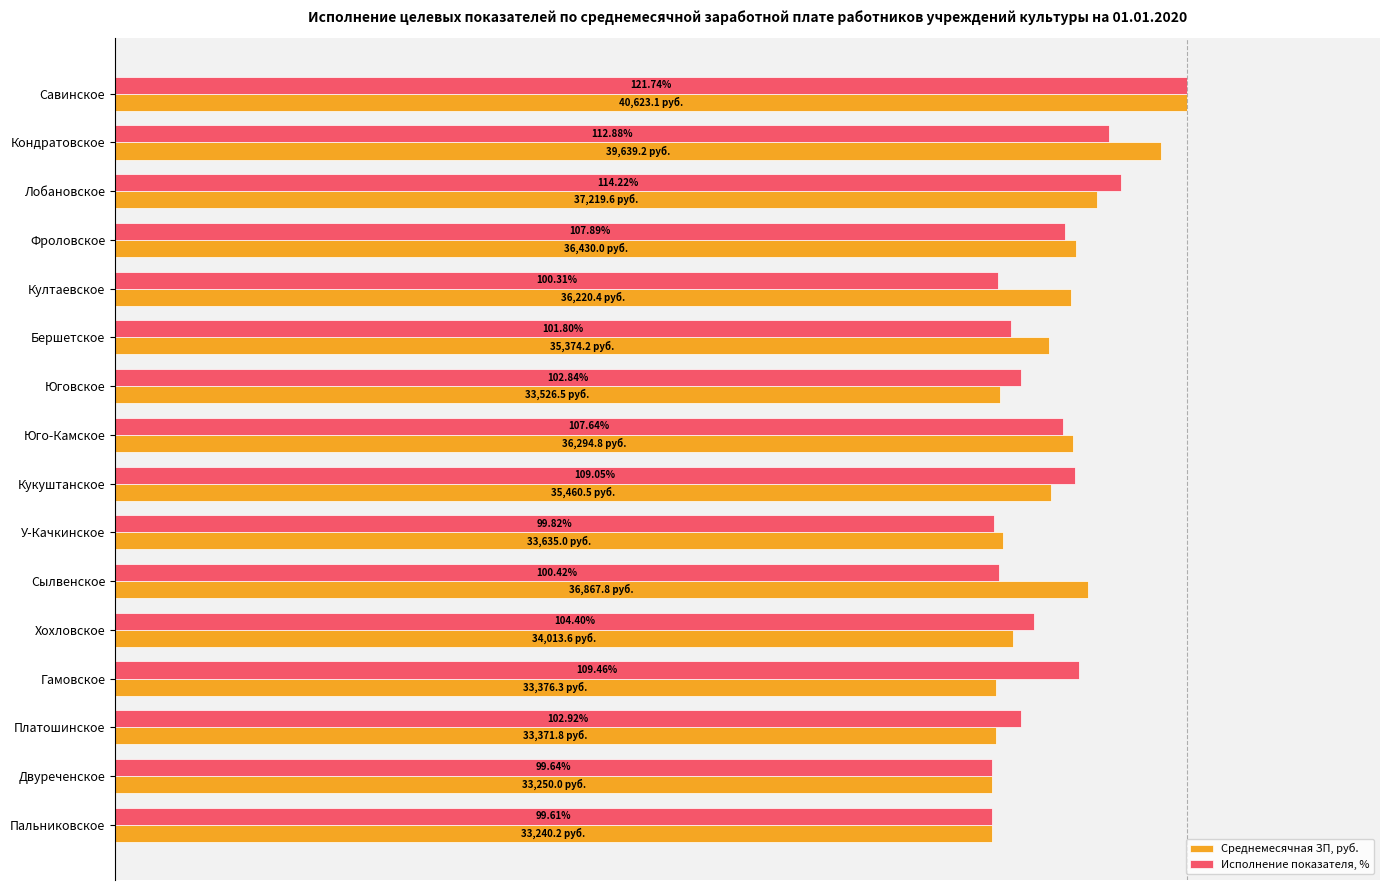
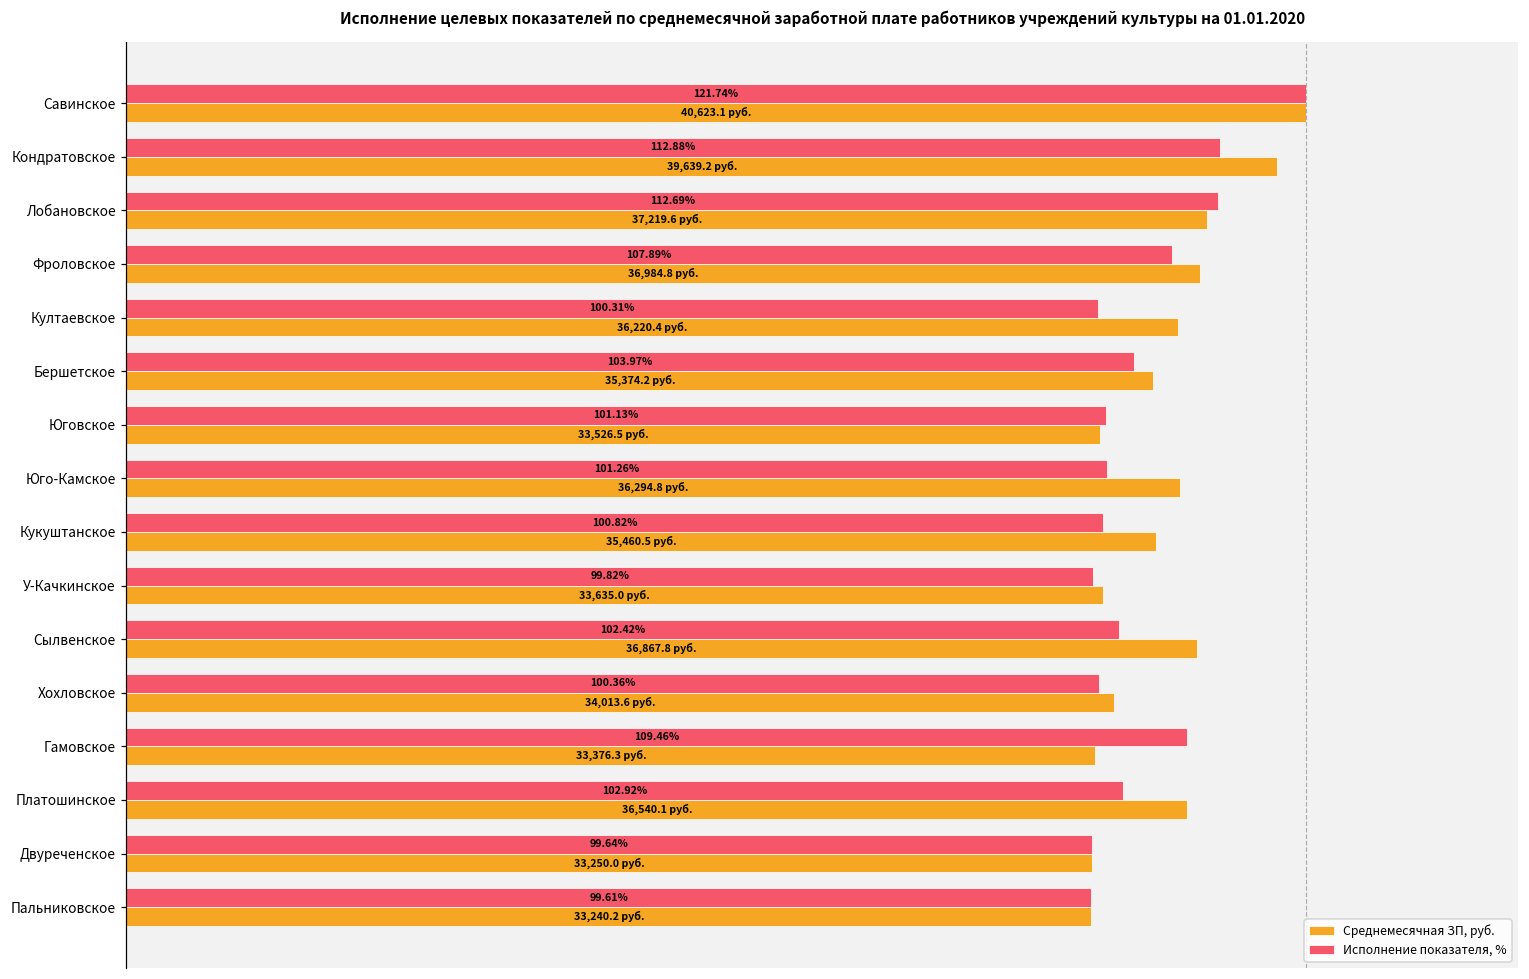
Исполнение показателя, %, Лобановское: 114.22% -> 112.69%
Среднемесячная ЗП, руб., Фроловское: 36,430.0 -> 36,984.8
Исполнение показателя, %, Бершетское: 101.80% -> 103.97%
Исполнение показателя, %, Юговское: 102.84% -> 101.13%
Исполнение показателя, %, Юго-Камское: 107.64% -> 101.26%
Исполнение показателя, %, Кукуштанское: 109.05% -> 100.82%
Исполнение показателя, %, Сылвенское: 100.42% -> 102.42%
Исполнение показателя, %, Хохловское: 104.40% -> 100.36%
Среднемесячная ЗП, руб., Платошинское: 33,371.8 -> 36,540.1
